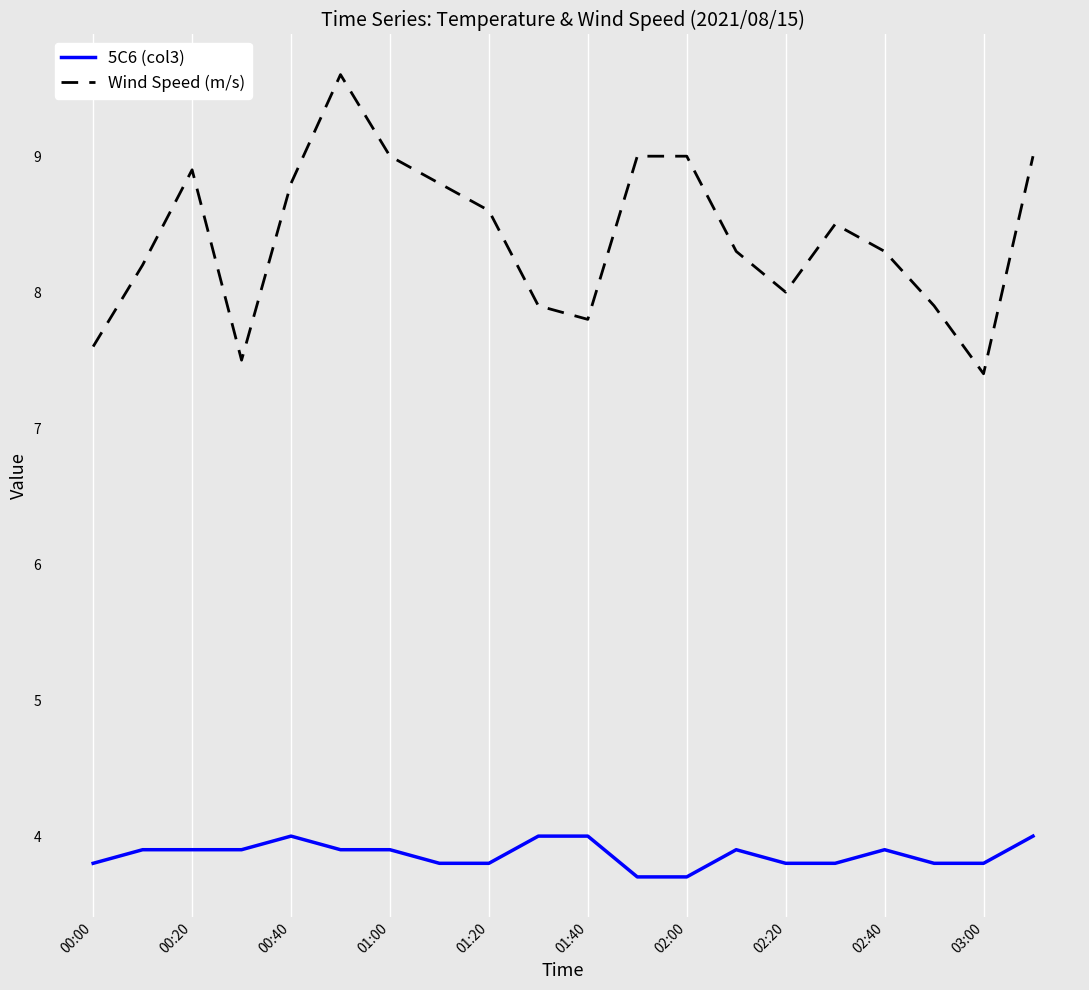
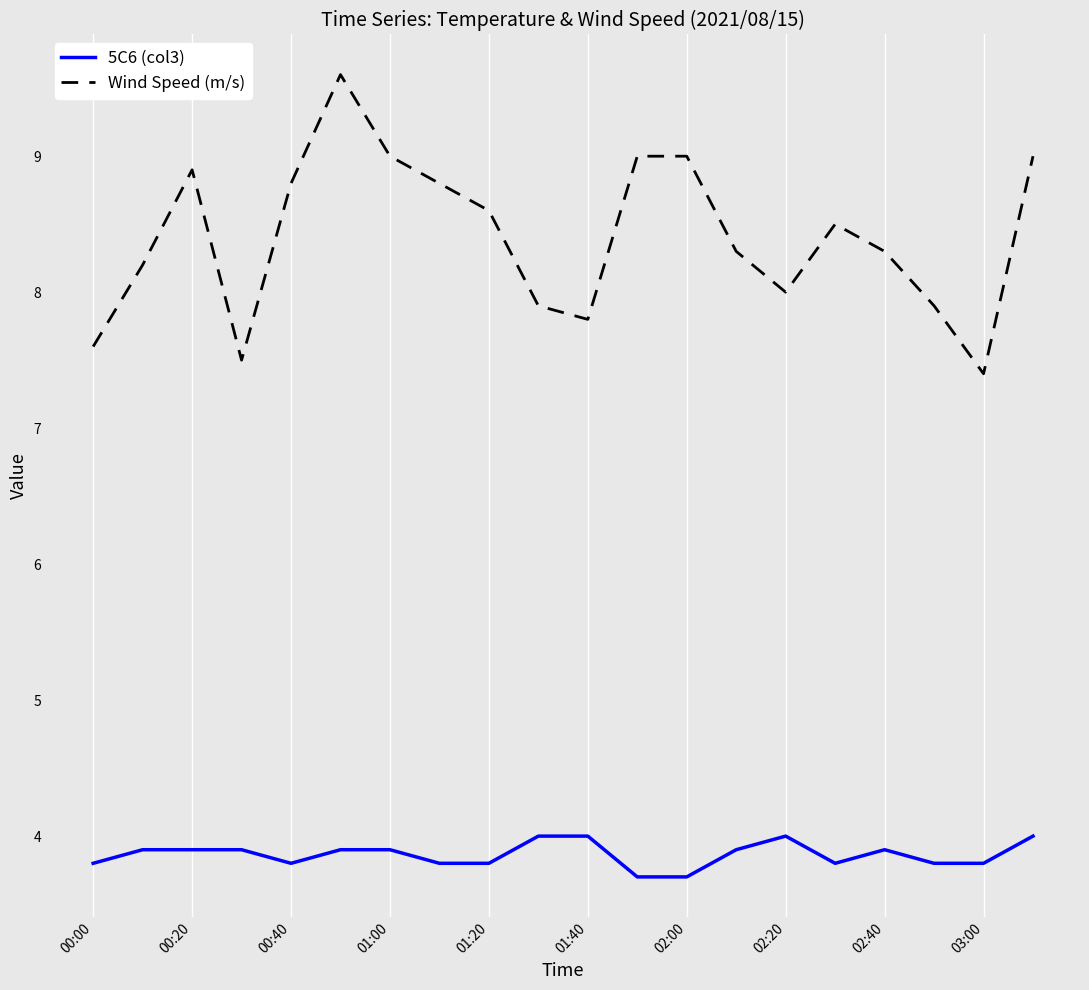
5C6 (col3), 00:40: 4.0 -> 3.8
5C6 (col3), 02:20: 3.8 -> 4.0
